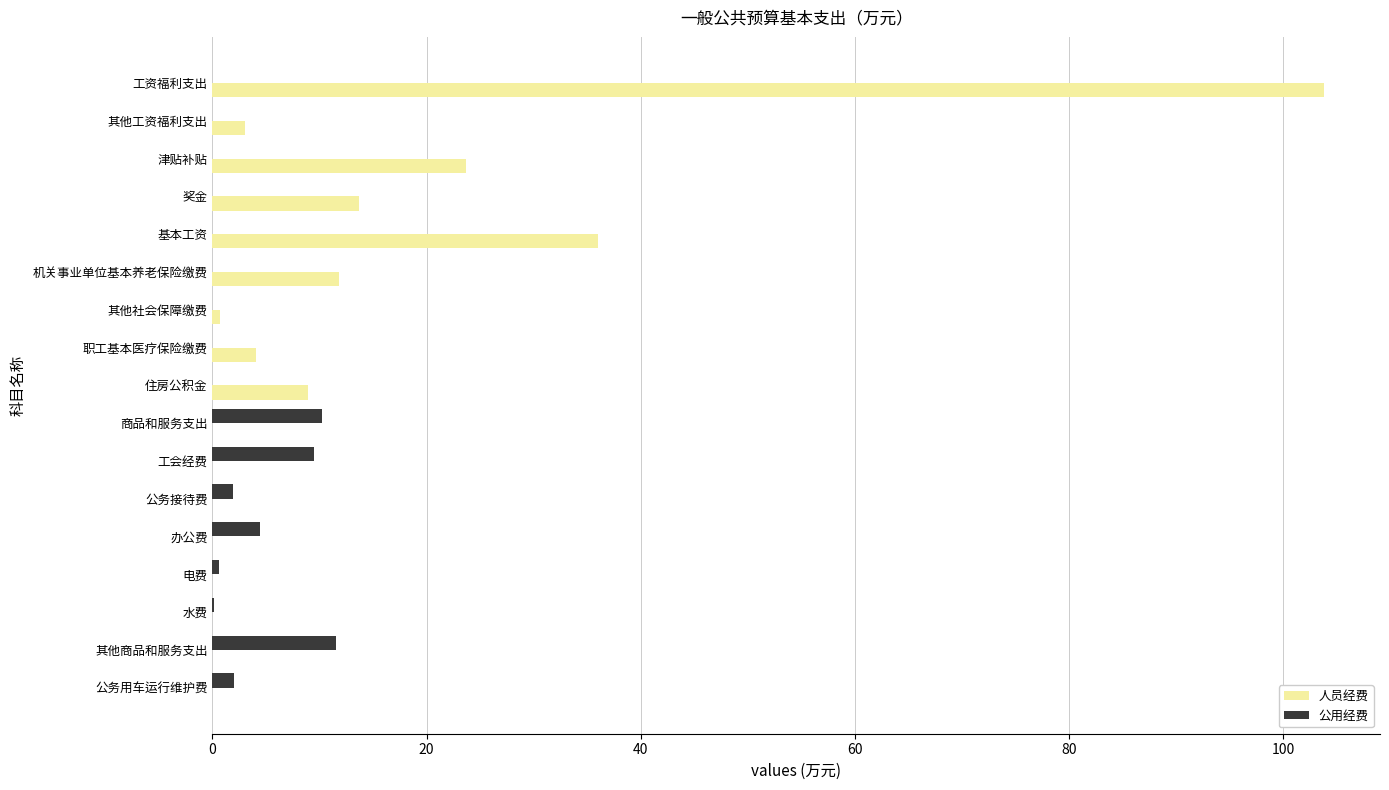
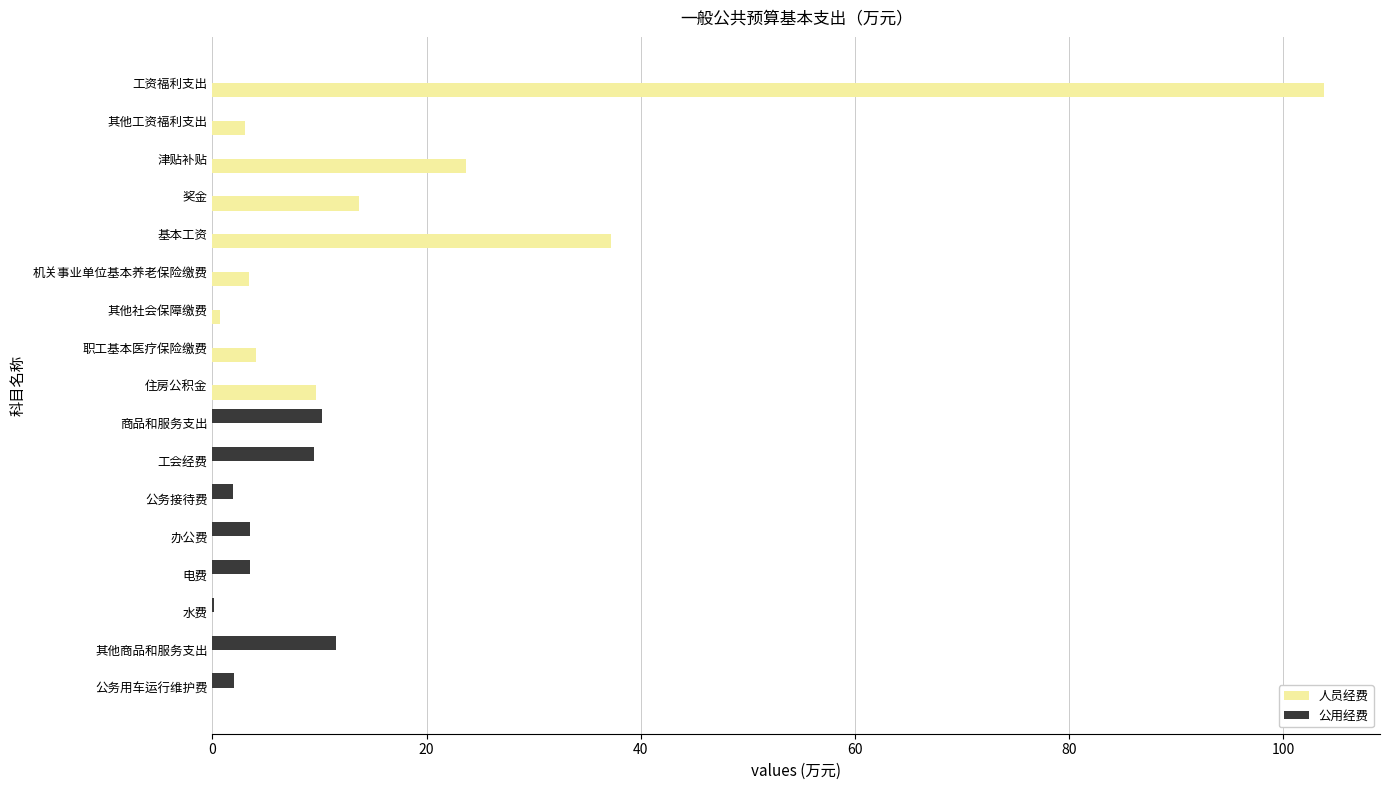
人员经费, 基本工资: 36.0 -> 37.2
人员经费, 机关事业单位基本养老保险缴费: 11.8 -> 3.5
人员经费, 住房公积金: 8.9 -> 9.7
公用经费, 办公费: 4.4 -> 3.5
公用经费, 电费: 0.6 -> 3.5
